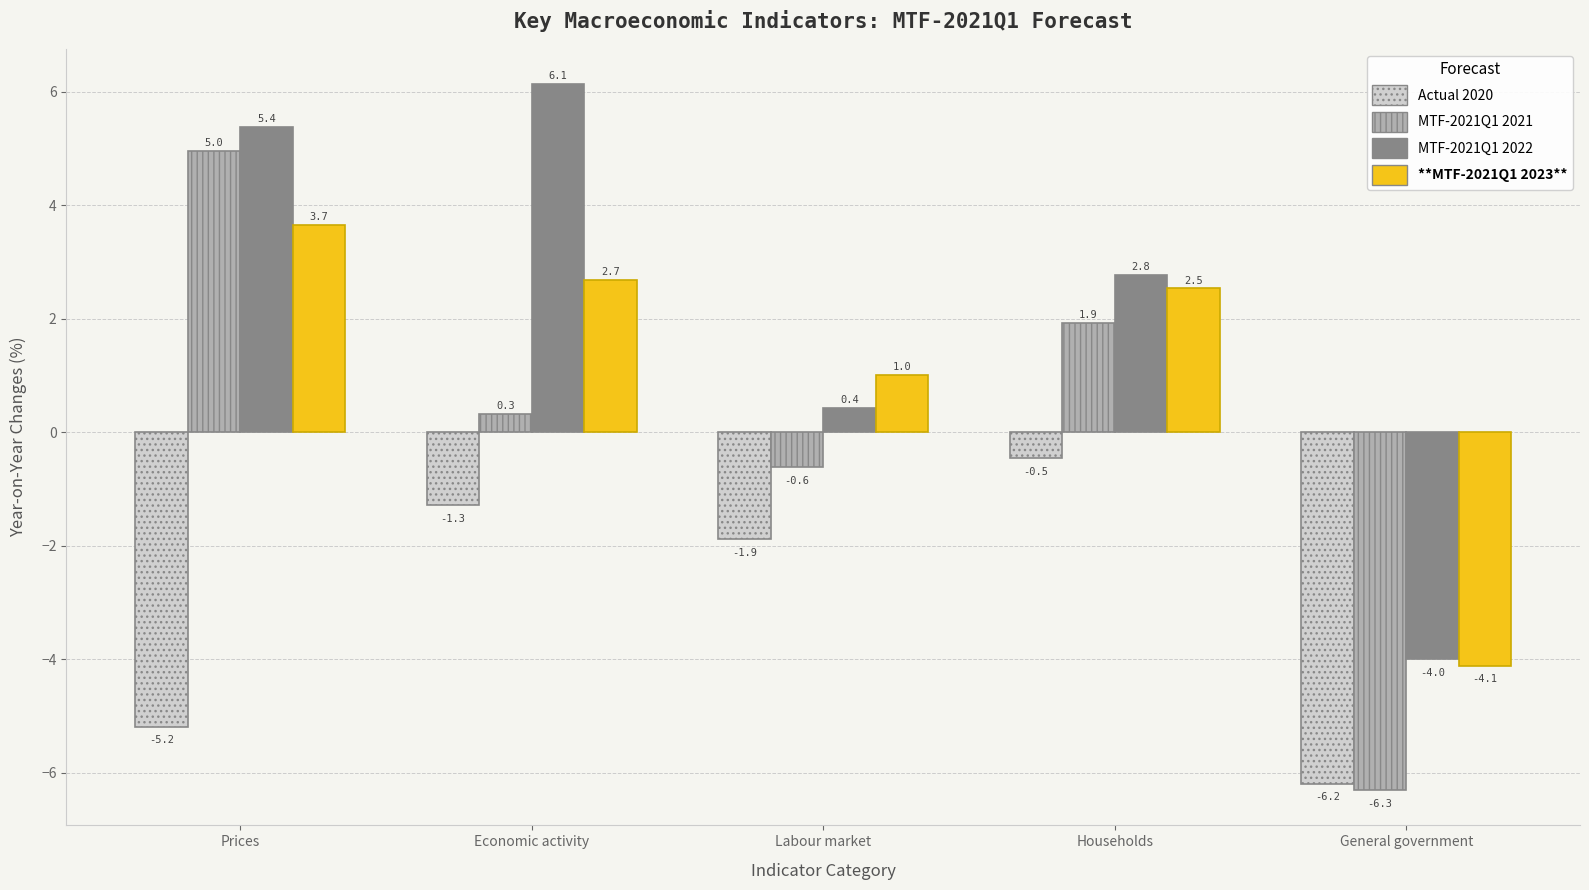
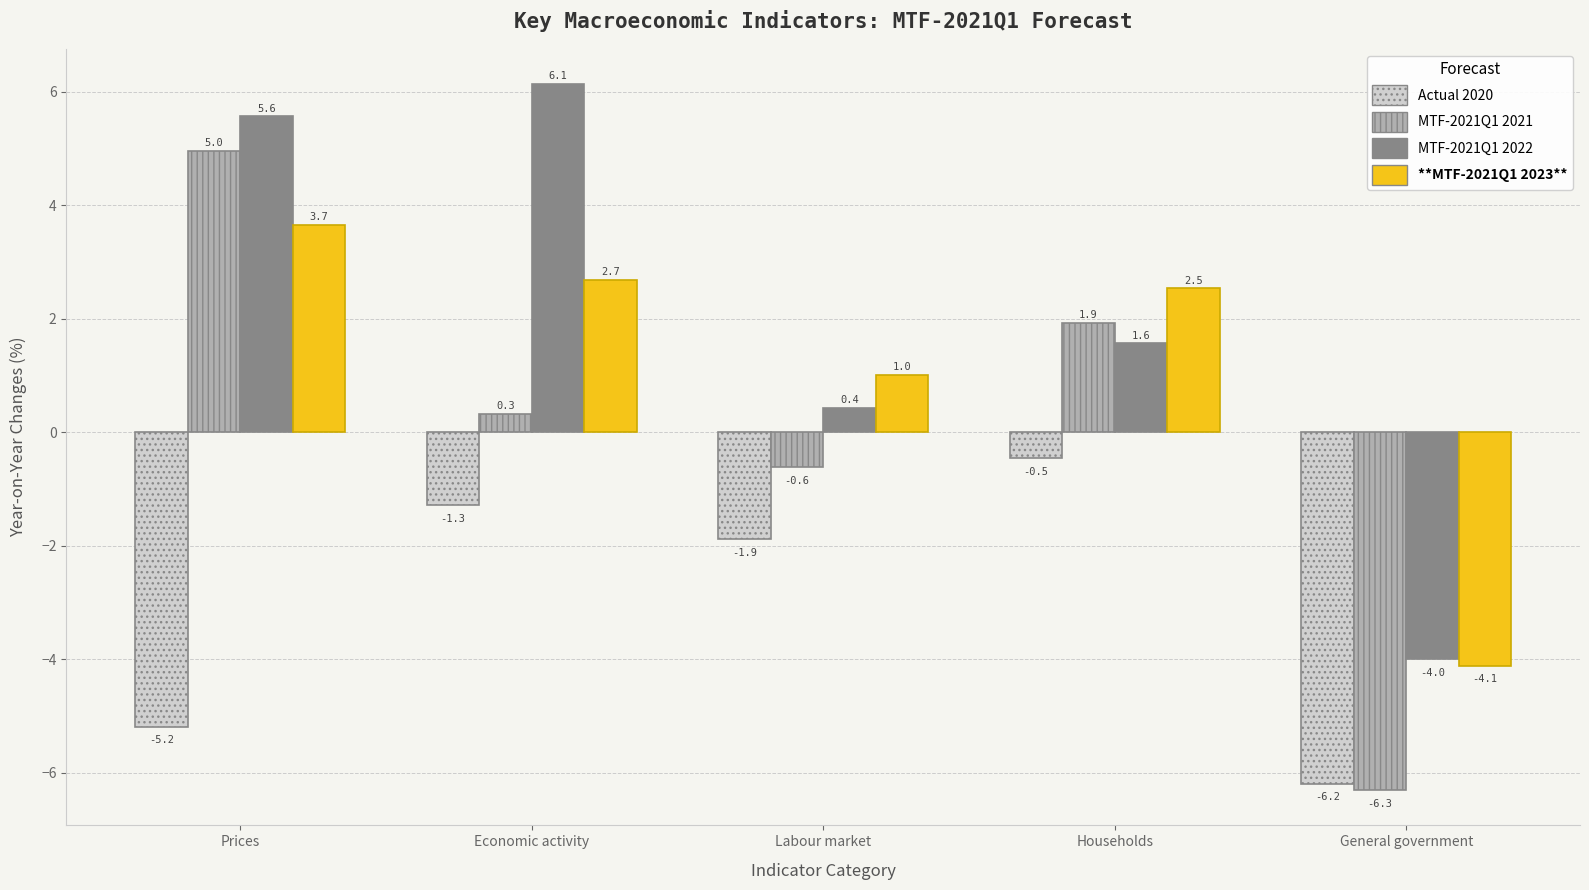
MTF-2021Q1 2022, Prices: 5.4 -> 5.6
MTF-2021Q1 2022, Households: 2.8 -> 1.6
